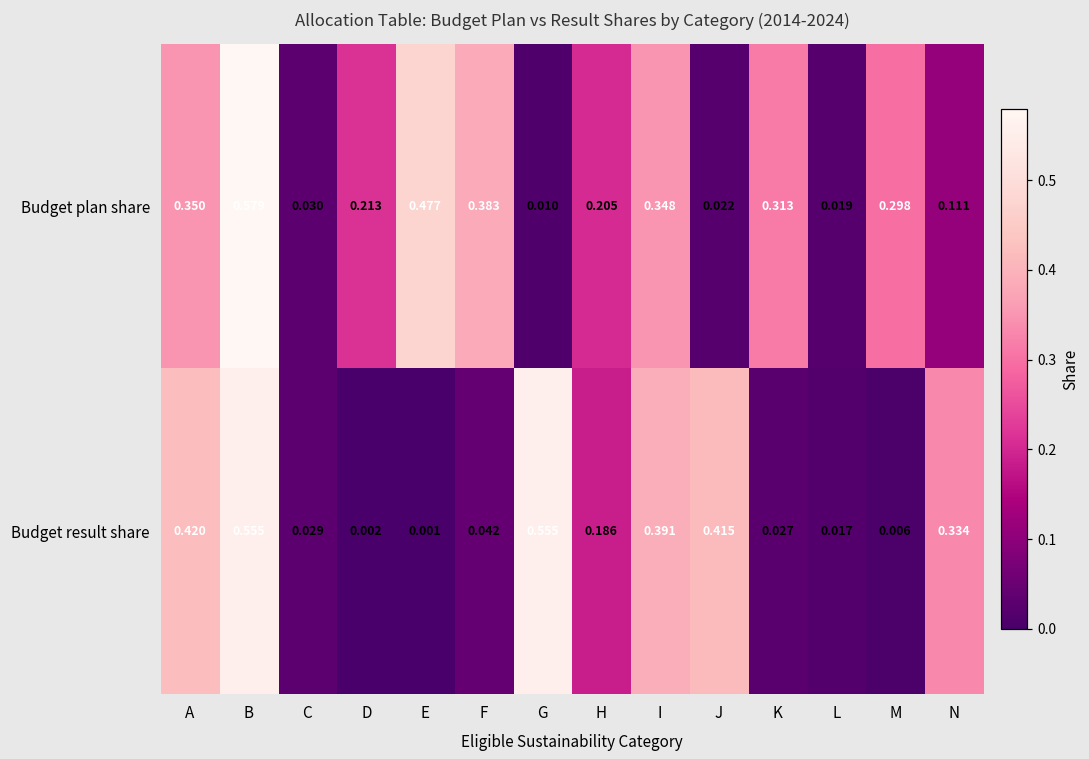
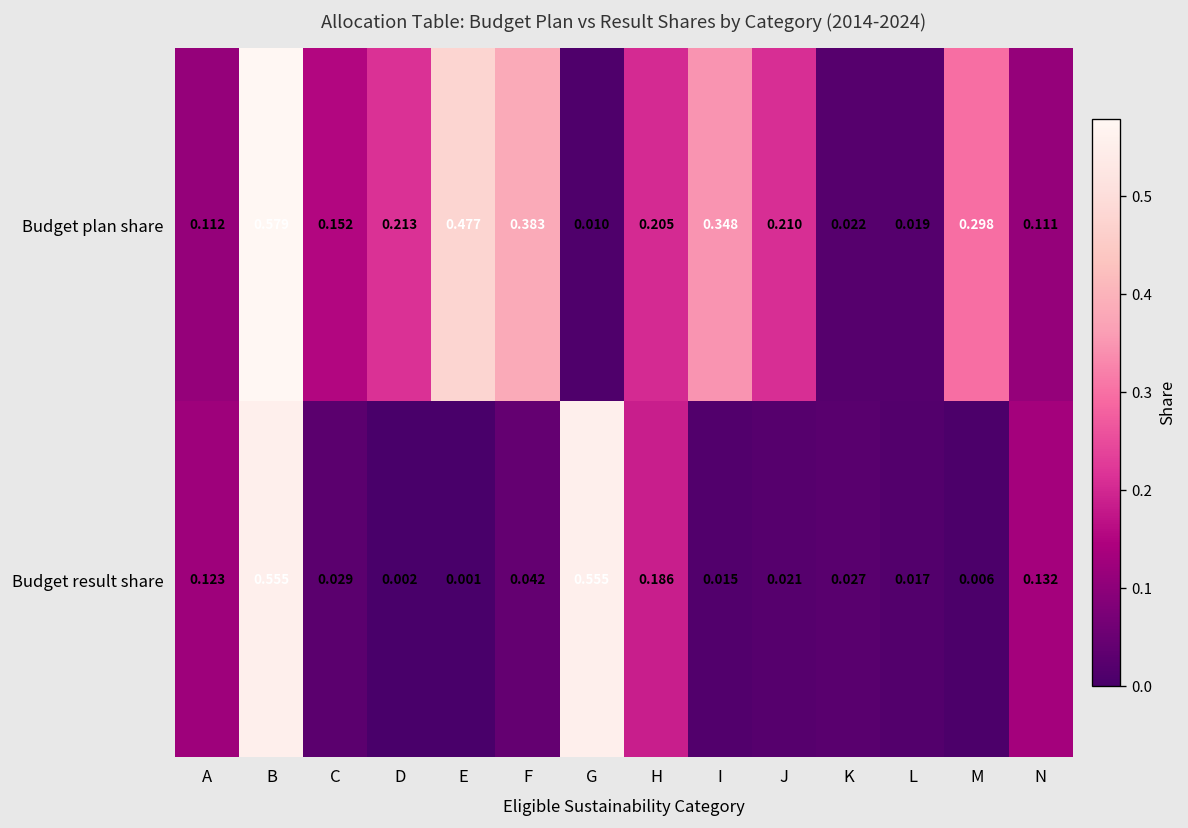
Budget plan share, A: 0.350 -> 0.112
Budget plan share, C: 0.030 -> 0.152
Budget plan share, J: 0.022 -> 0.210
Budget plan share, K: 0.313 -> 0.022
Budget result share, A: 0.420 -> 0.123
Budget result share, I: 0.391 -> 0.015
Budget result share, J: 0.415 -> 0.021
Budget result share, N: 0.334 -> 0.132
